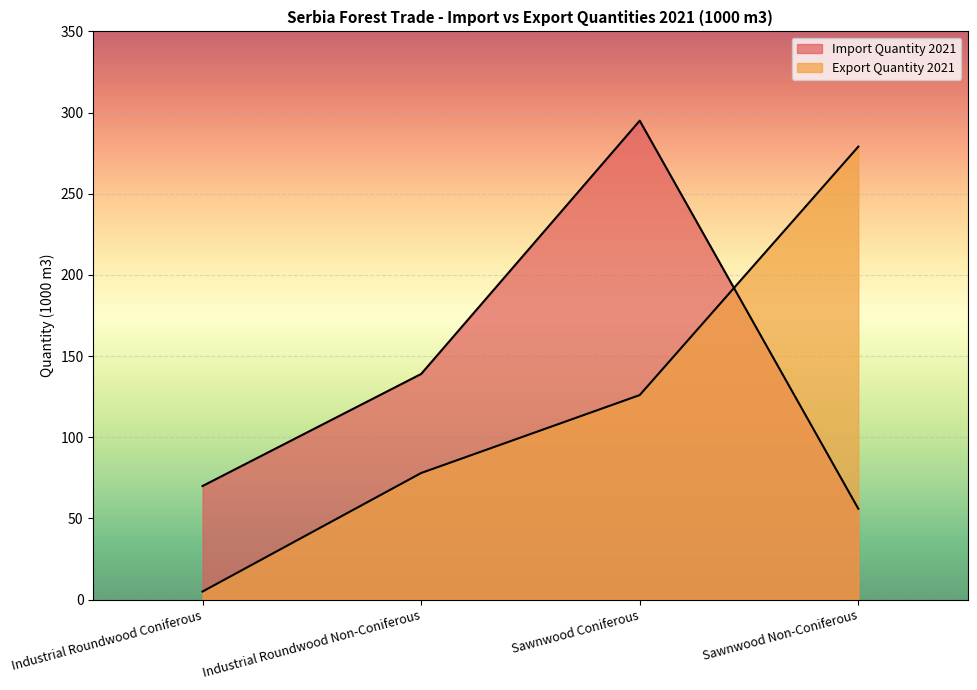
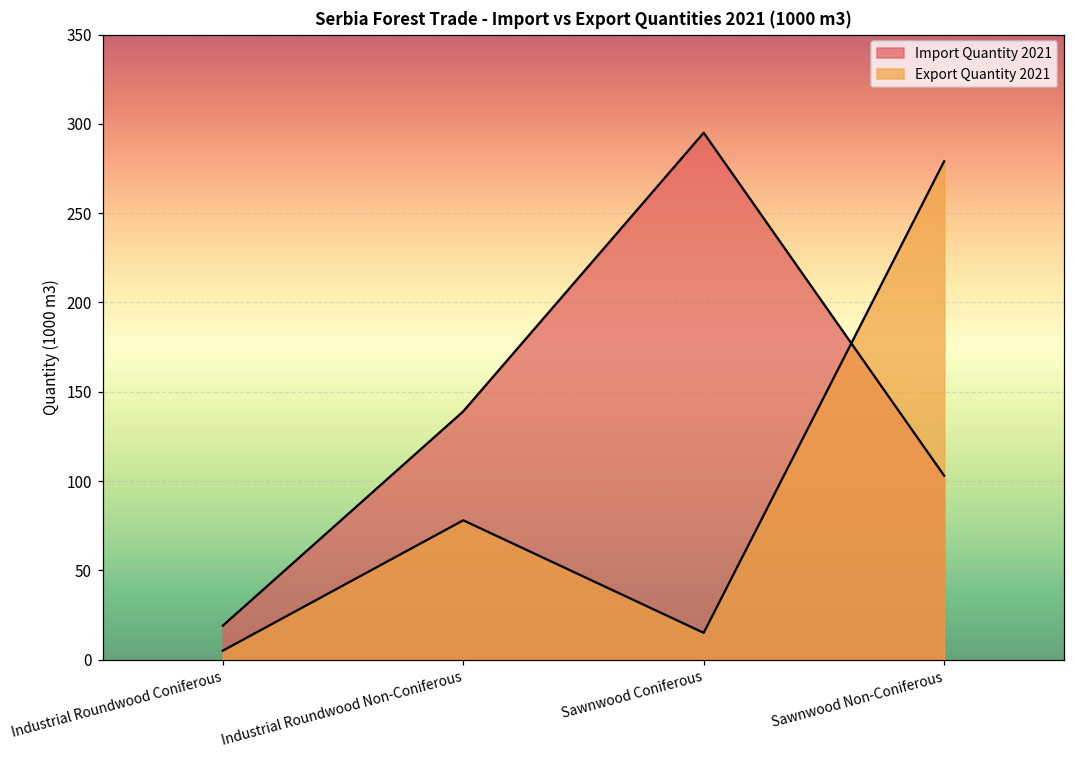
Import Quantity 2021, Industrial Roundwood Coniferous: 70 -> 19
Export Quantity 2021, Sawnwood Coniferous: 126 -> 15
Import Quantity 2021, Sawnwood Non-Coniferous: 56 -> 103
